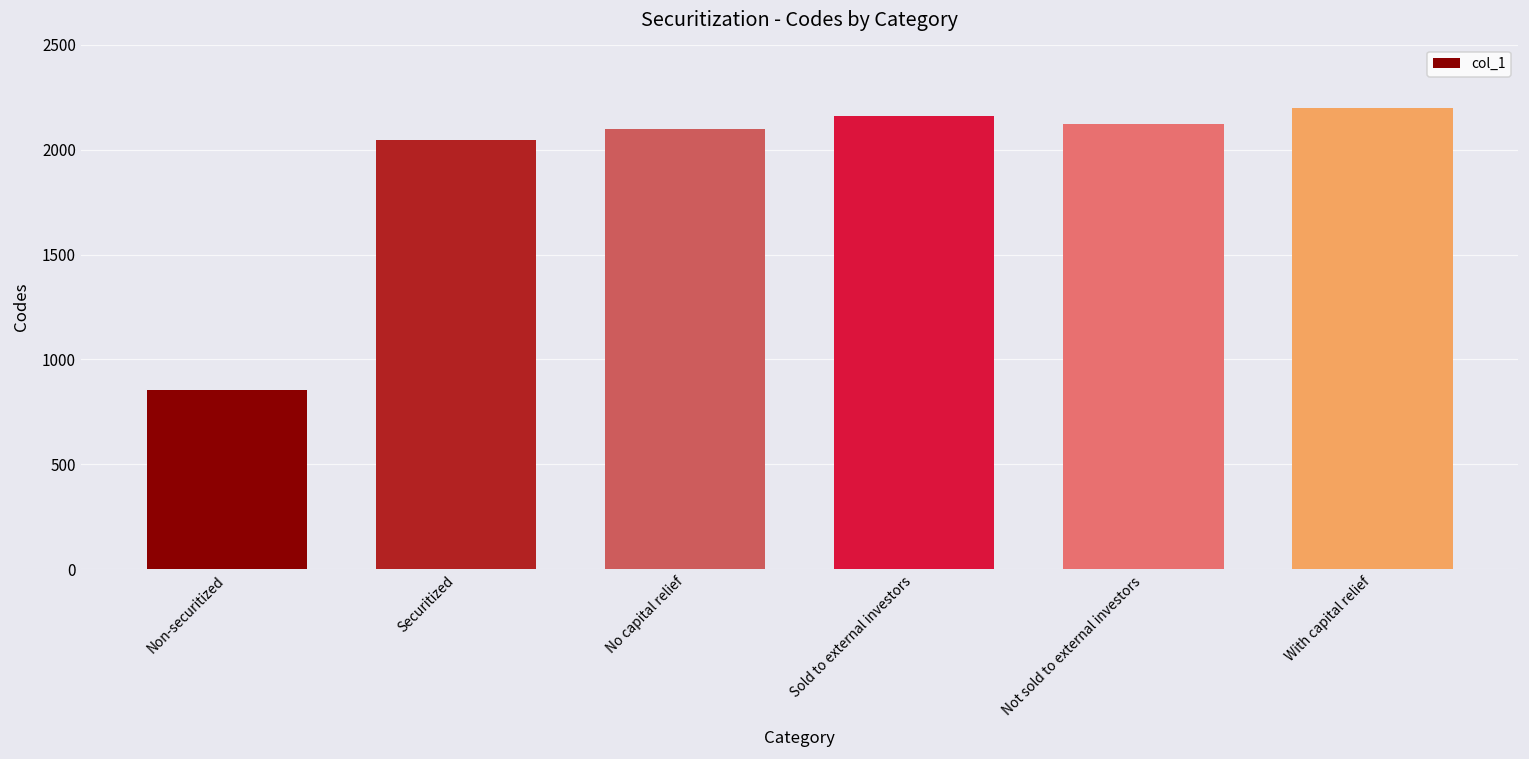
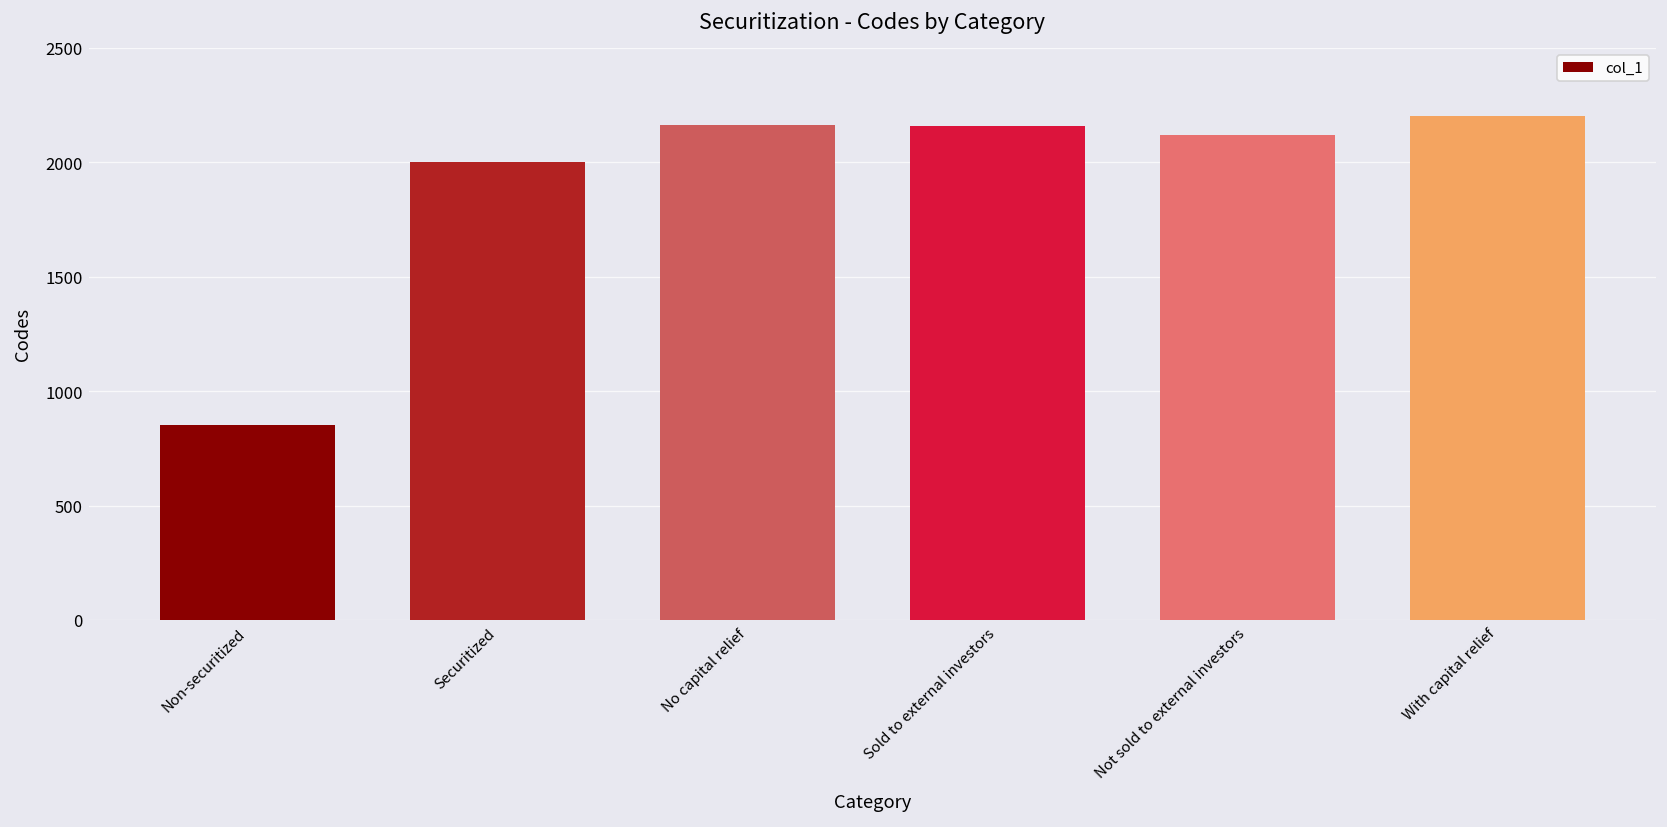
Securitized: 2040 -> 2000
No capital relief: 2100 -> 2160
